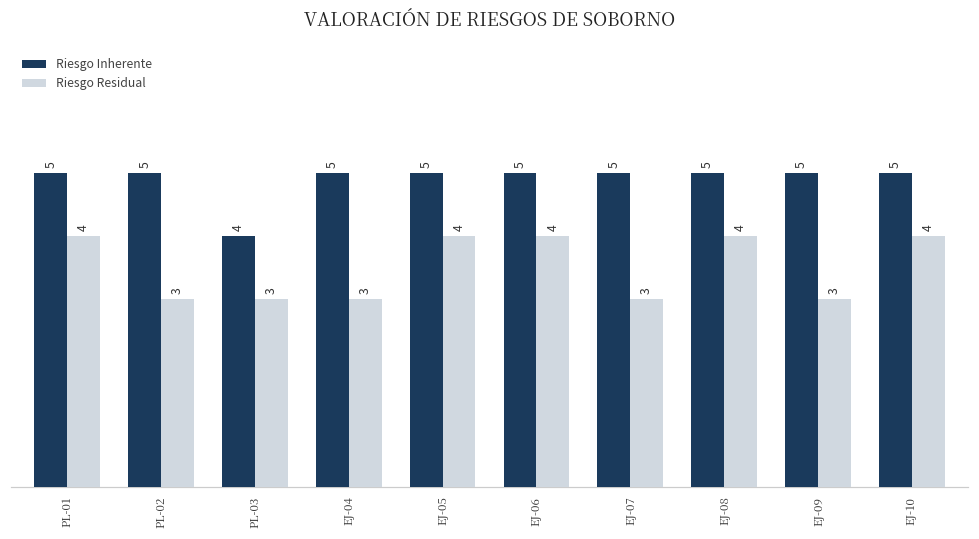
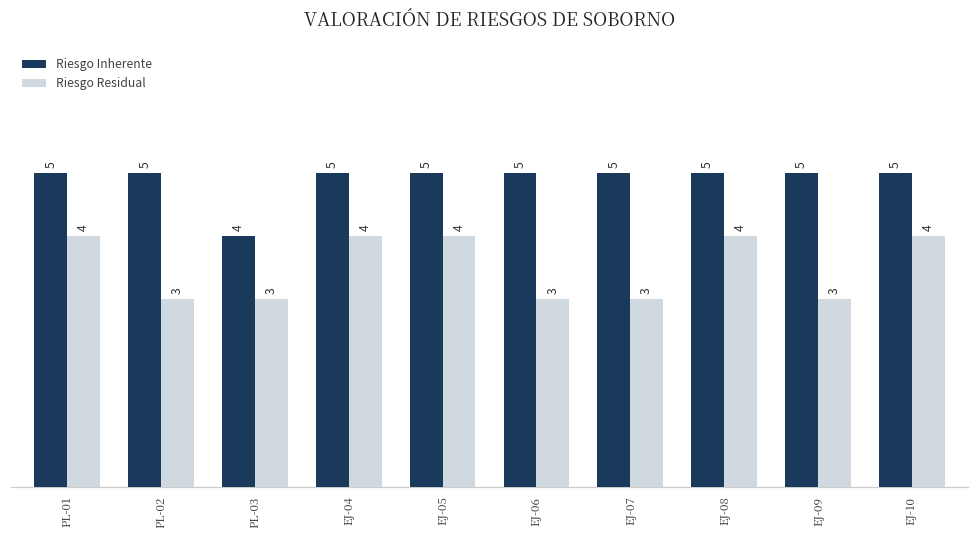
Riesgo Residual, EJ-04: 3 -> 4
Riesgo Residual, EJ-06: 4 -> 3
